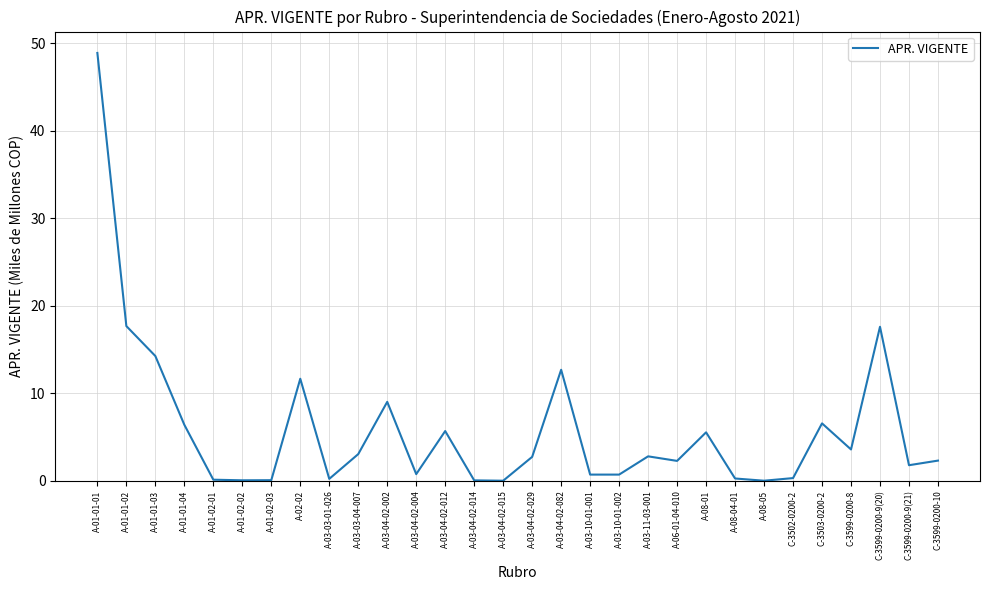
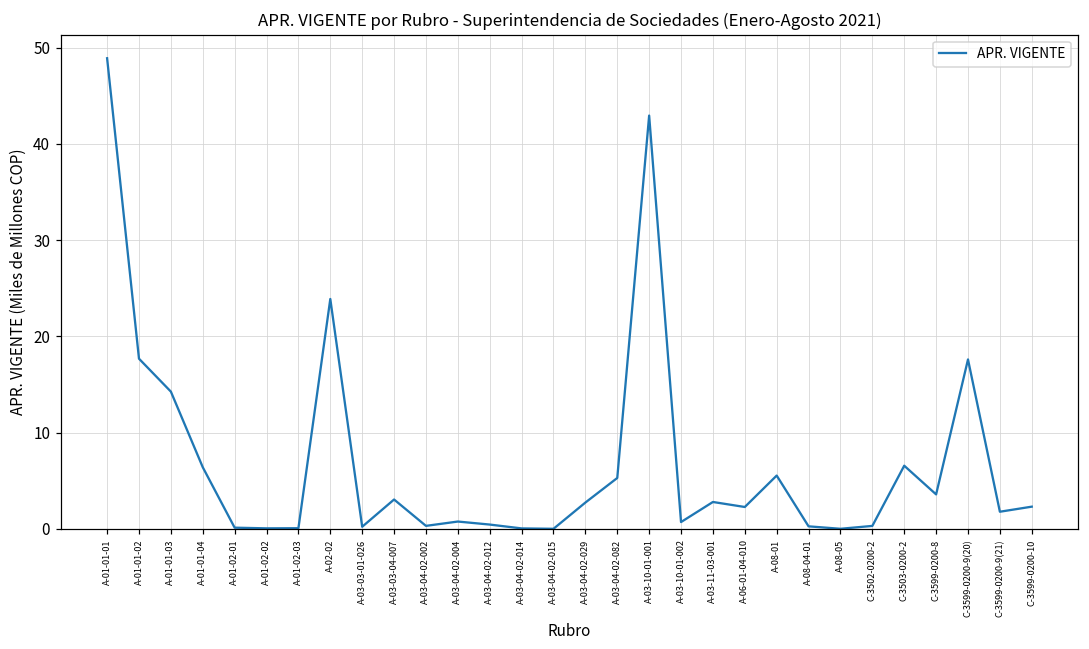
A-02-02: 12 -> 24
A-03-04-02-002: 9 -> 0
A-03-04-02-012: 6 -> 0
A-03-04-02-082: 13 -> 5
A-03-10-01-001: 1 -> 43
